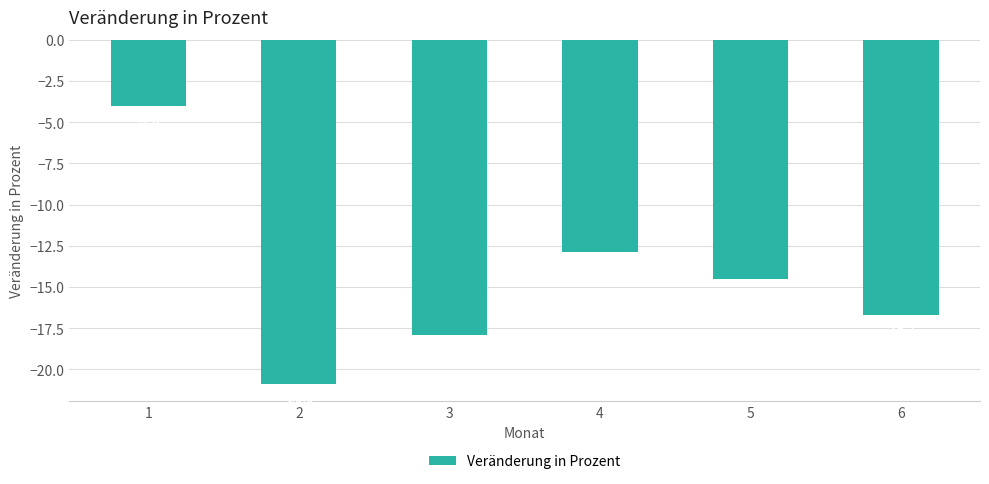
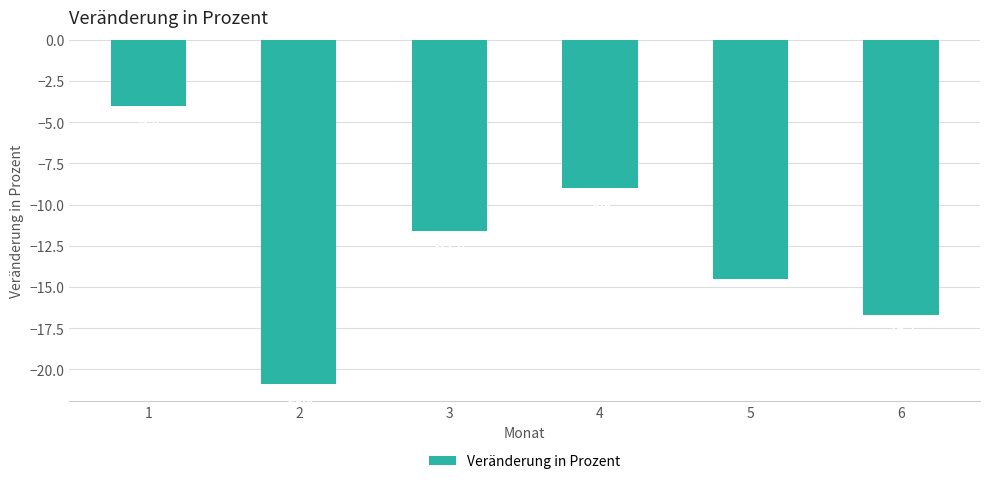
3: -17.9 -> -11.6
4: -12.9 -> -9.0
